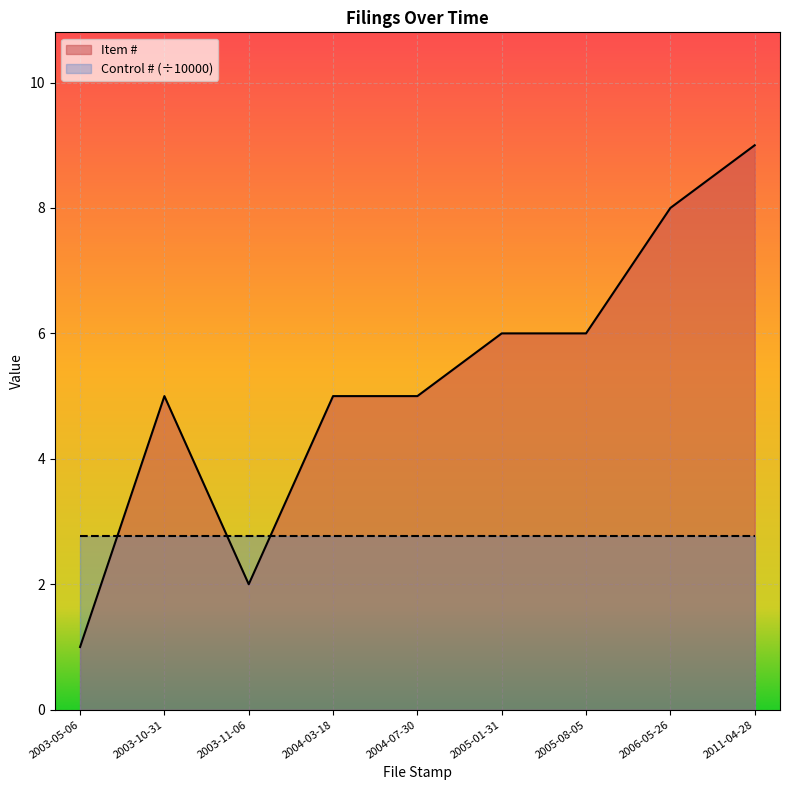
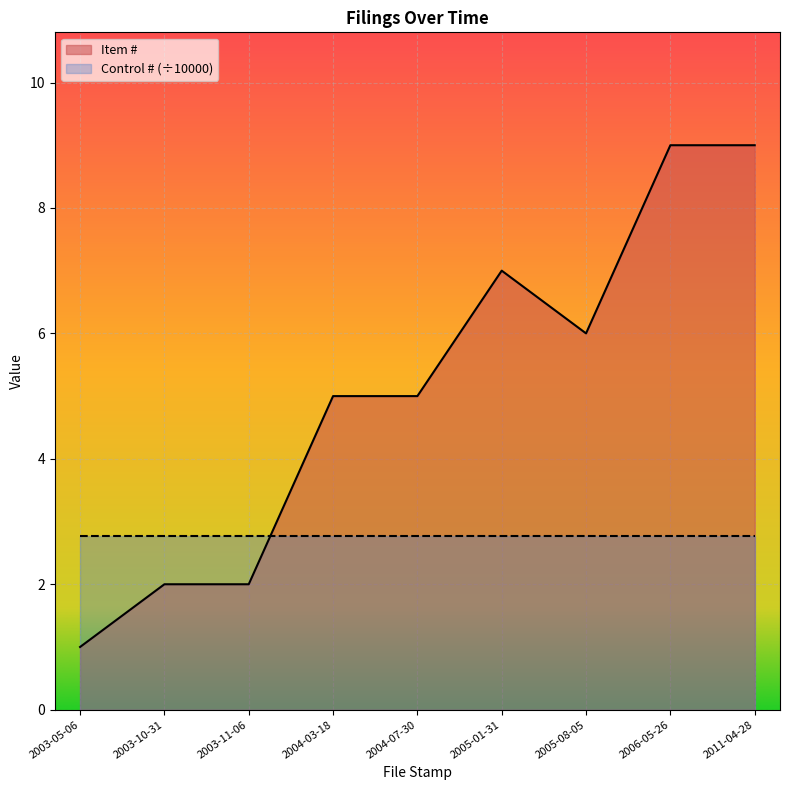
Item #, 2003-10-31: 5 -> 2
Item #, 2005-01-31: 6 -> 7
Item #, 2006-05-26: 8 -> 9
